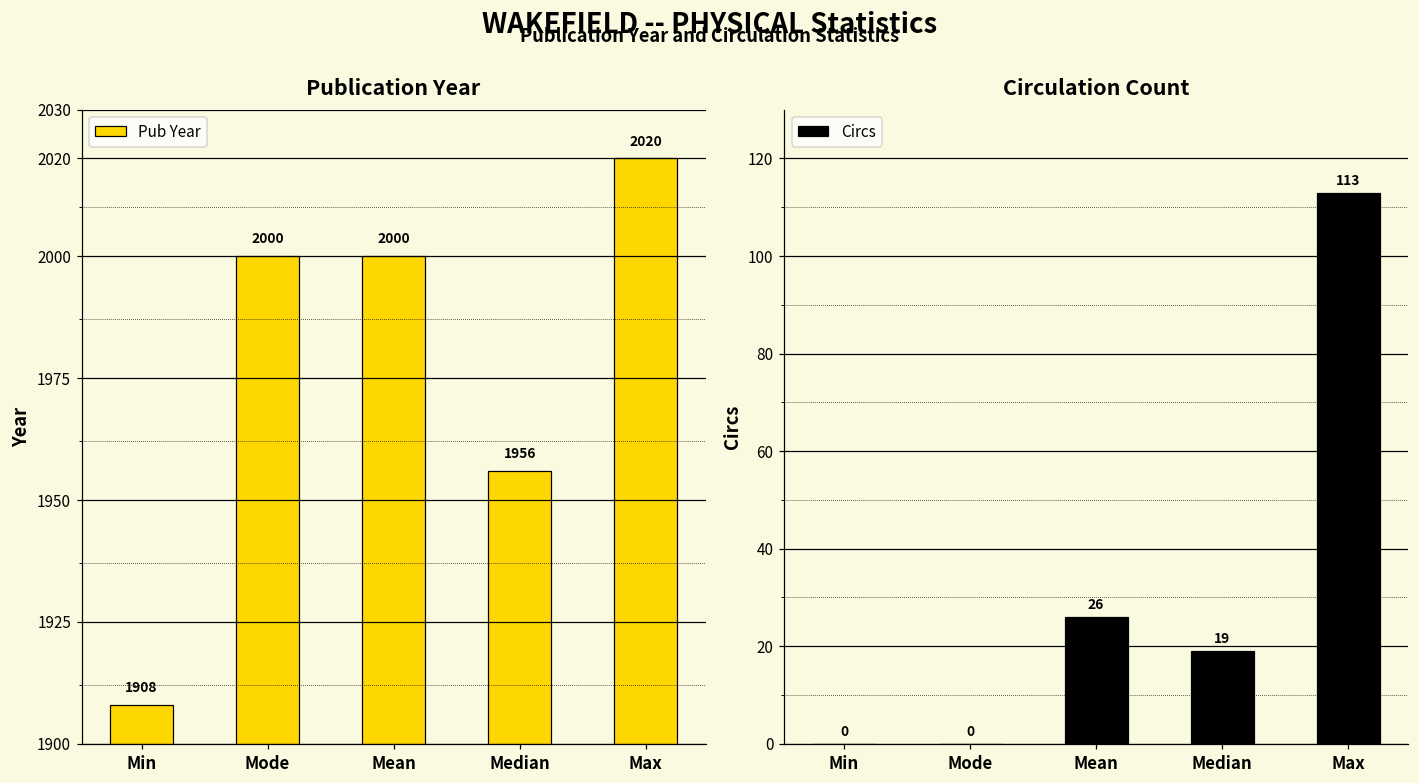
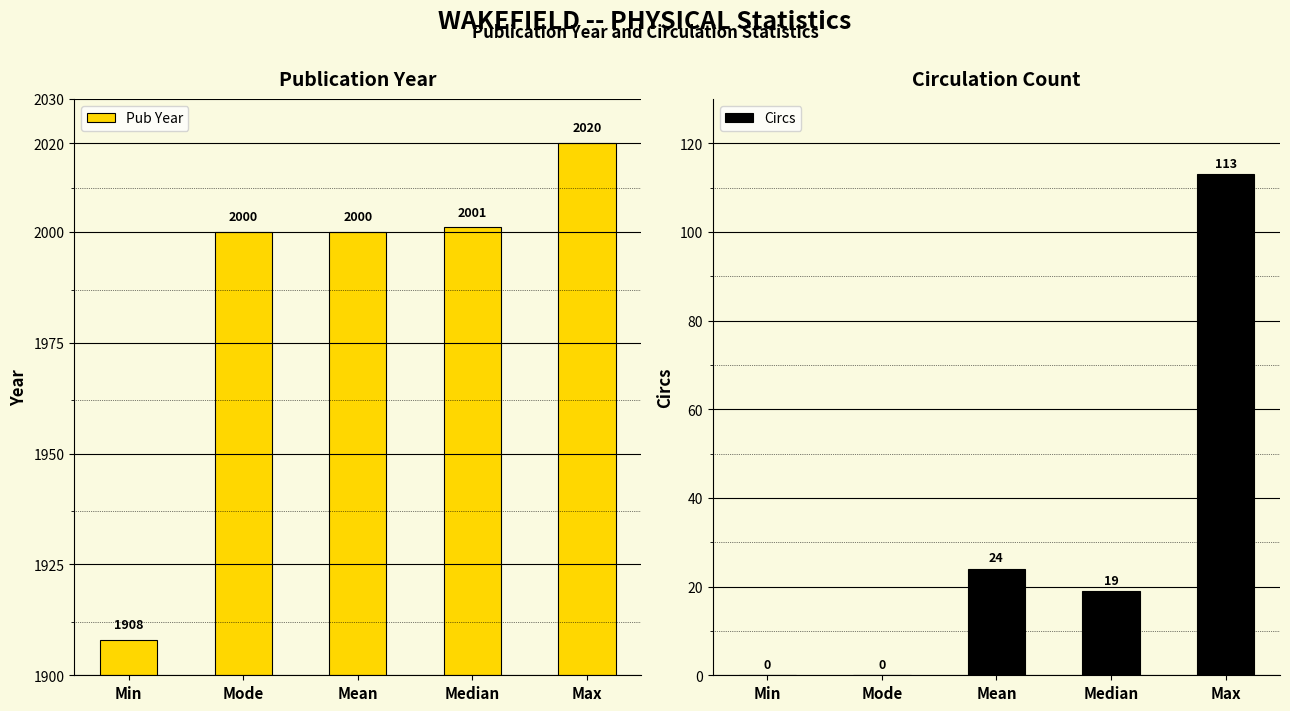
Publication Year, Median: 1956 -> 2001
Circulation Count, Mean: 26 -> 24
